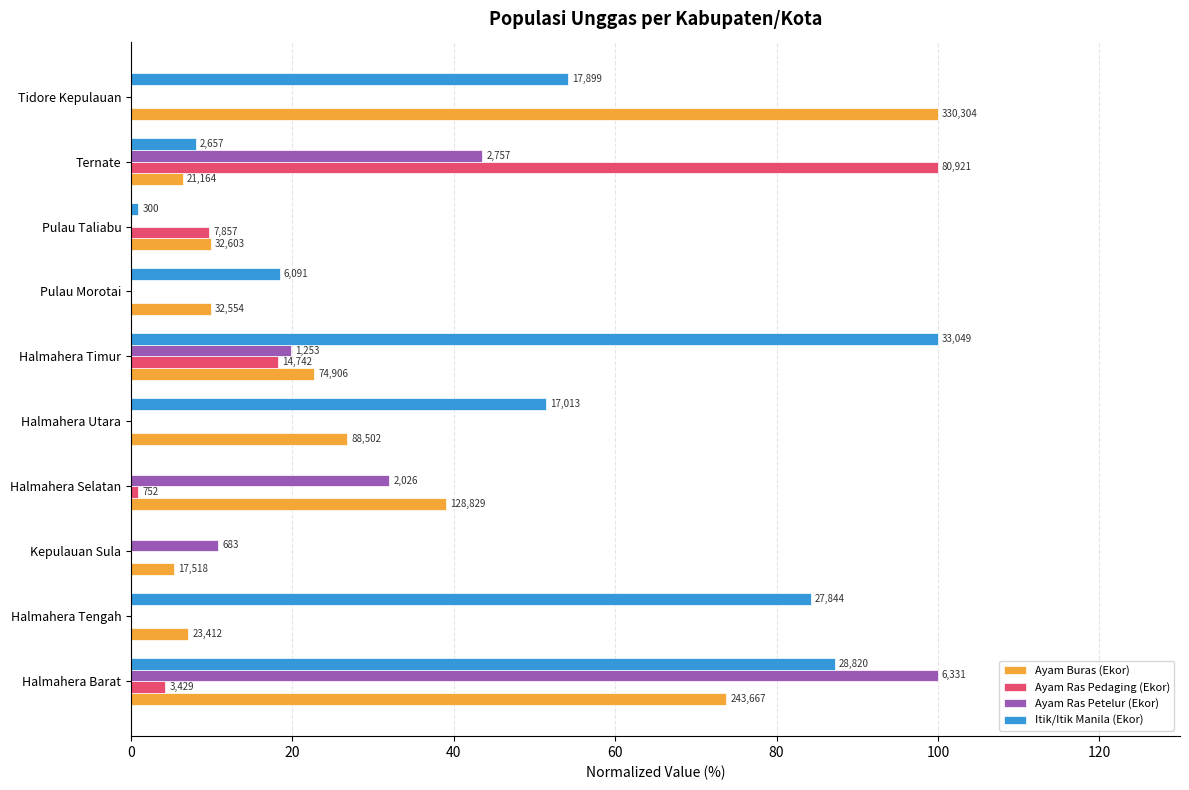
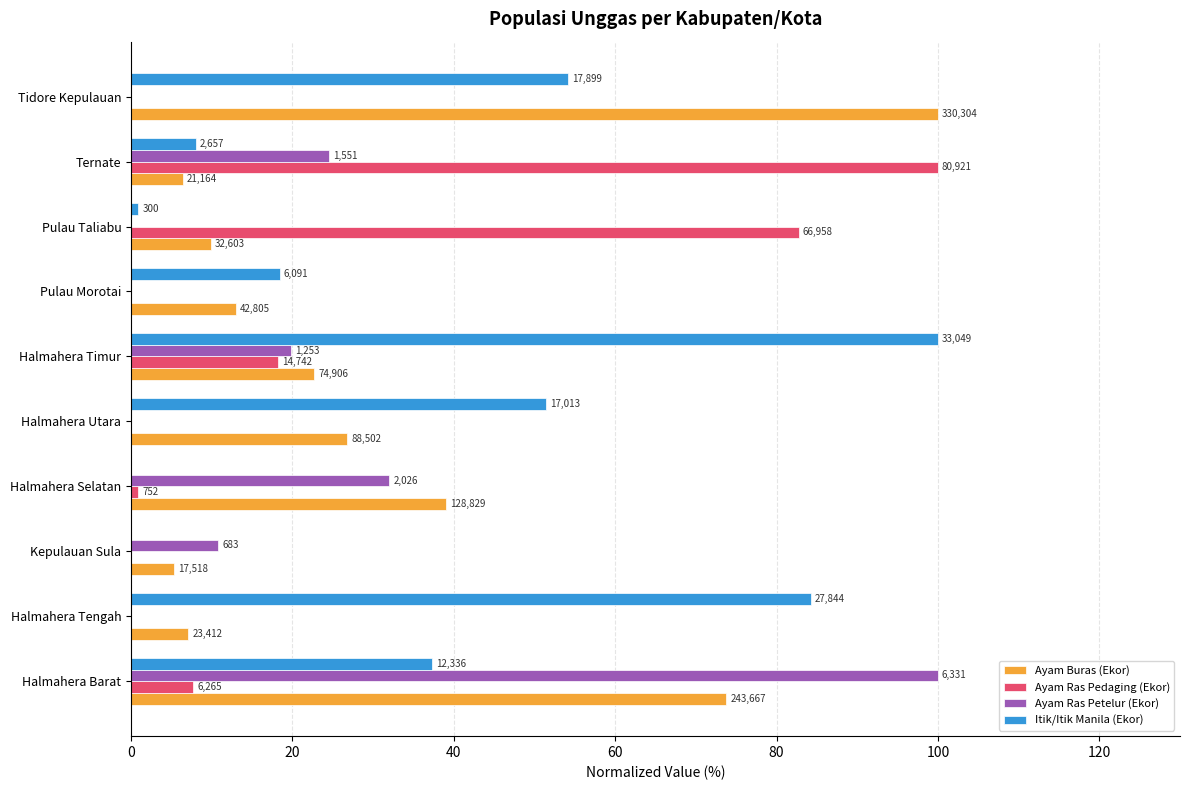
Ayam Ras Petelur (Ekor), Ternate: 2,757 -> 1,551
Ayam Ras Pedaging (Ekor), Pulau Taliabu: 7,857 -> 66,958
Ayam Buras (Ekor), Pulau Morotai: 32,554 -> 42,805
Itik/Itik Manila (Ekor), Halmahera Barat: 28,820 -> 12,336
Ayam Ras Pedaging (Ekor), Halmahera Barat: 3,429 -> 6,265
